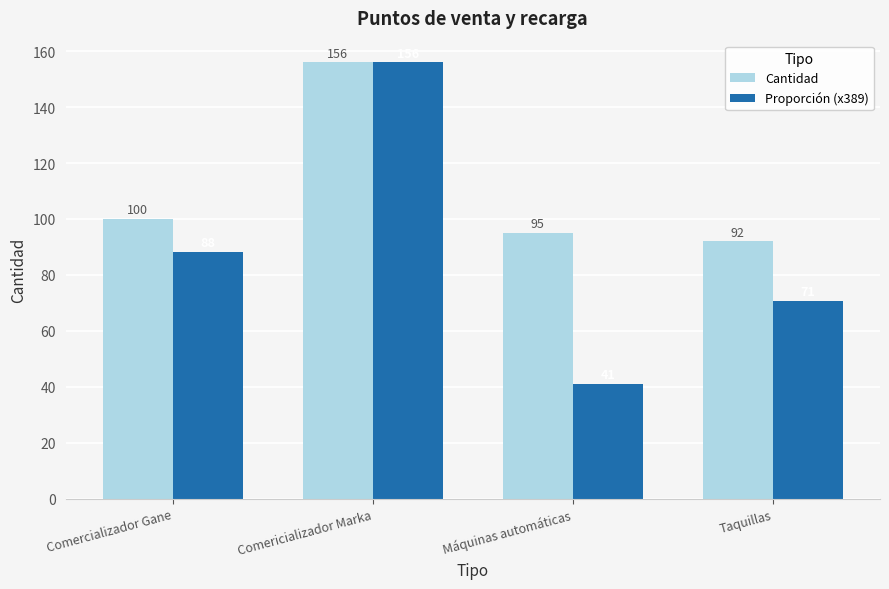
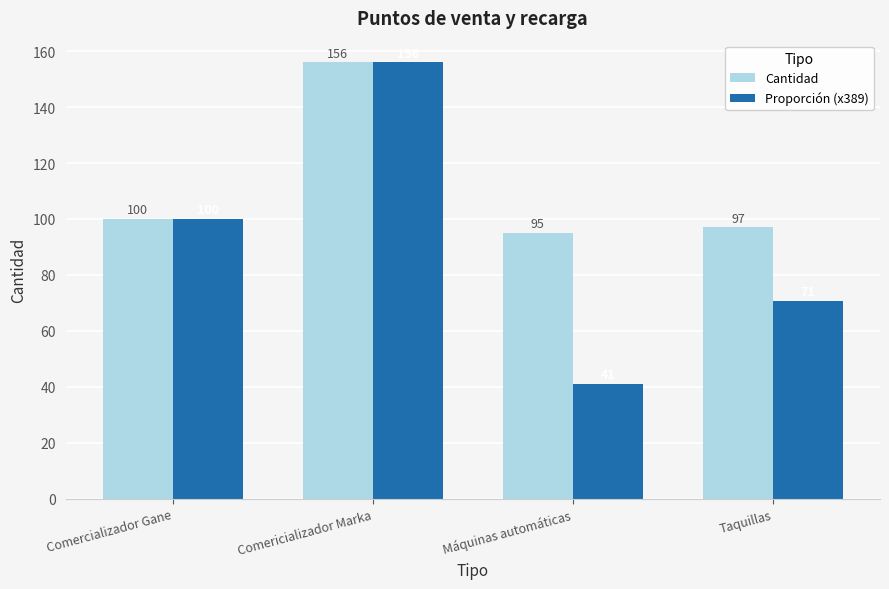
Proporción (x389), Comercializador Gane: 88 -> 100
Cantidad, Taquillas: 92 -> 97
